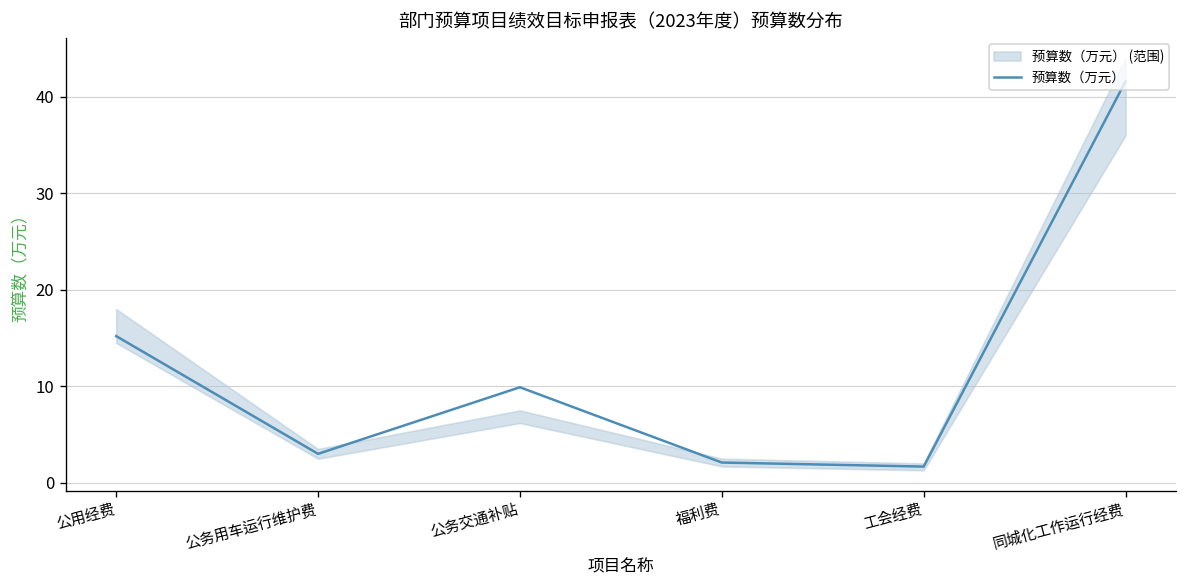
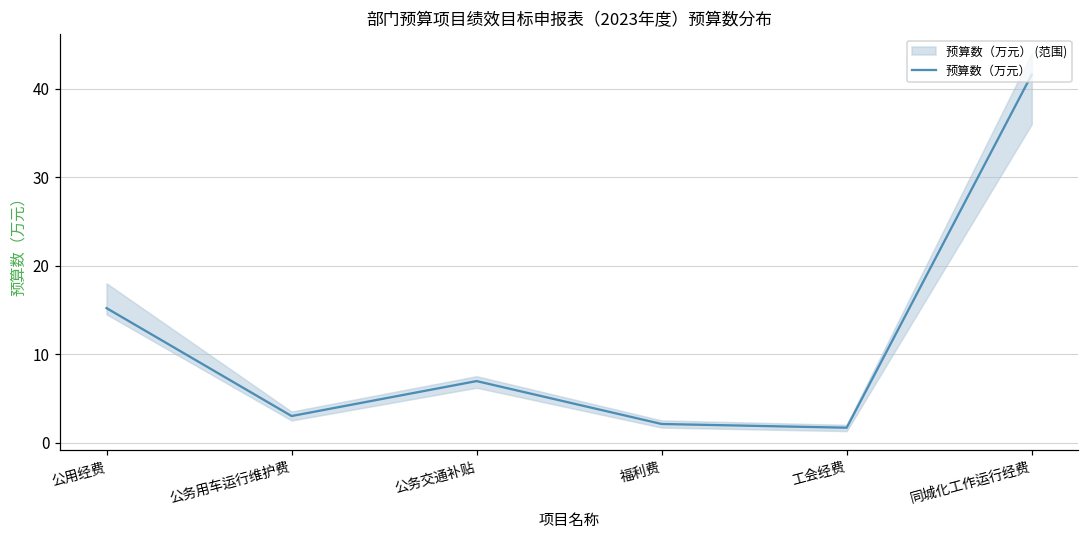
预算数（万元）, 公务交通补贴: 10 -> 7
